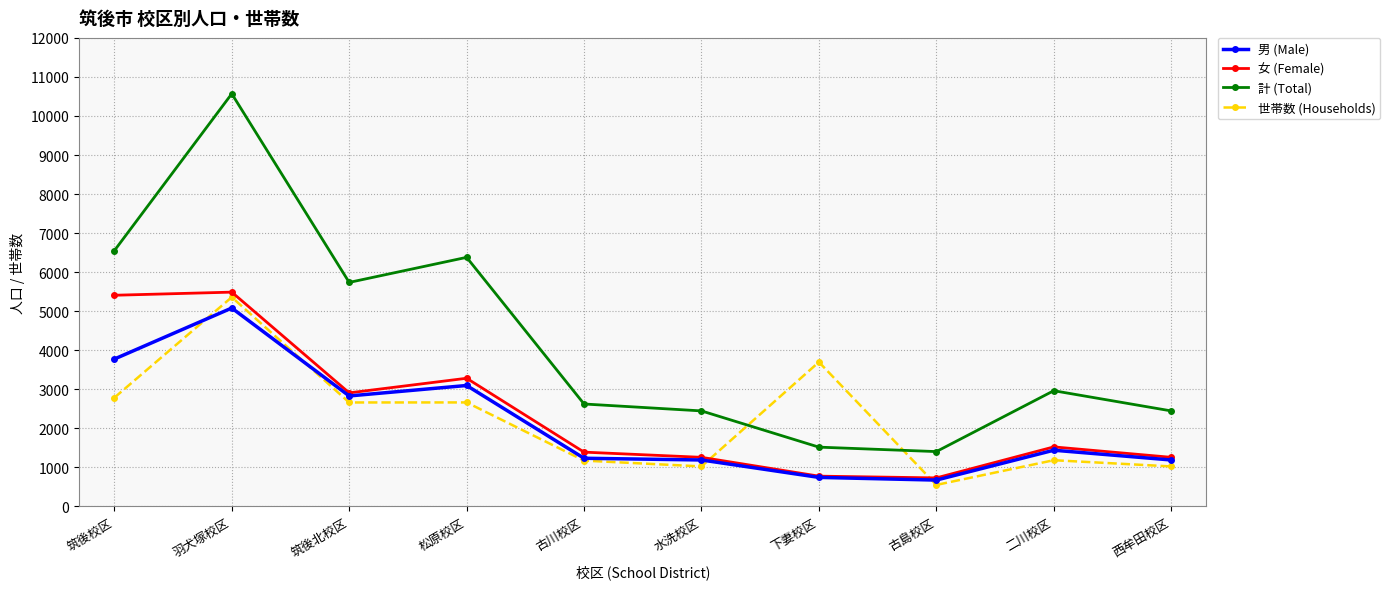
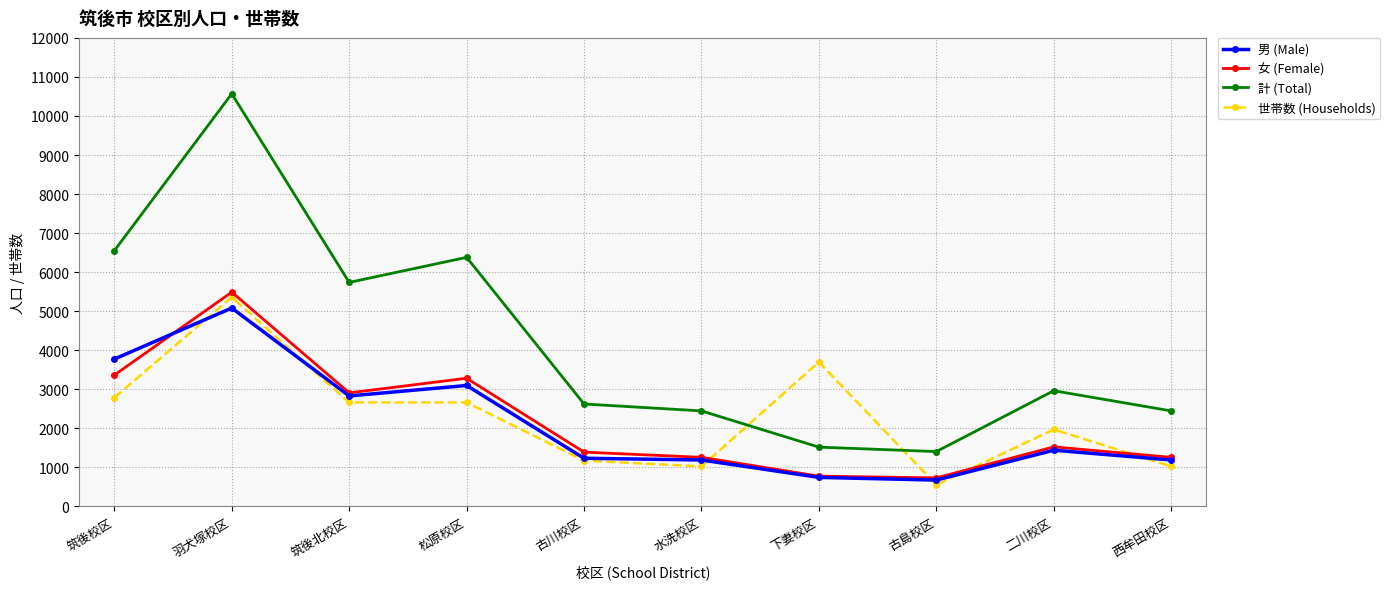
女 (Female), 筑後校区: 5400 -> 3400
世帯数 (Households), 二川校区: 1200 -> 2000
